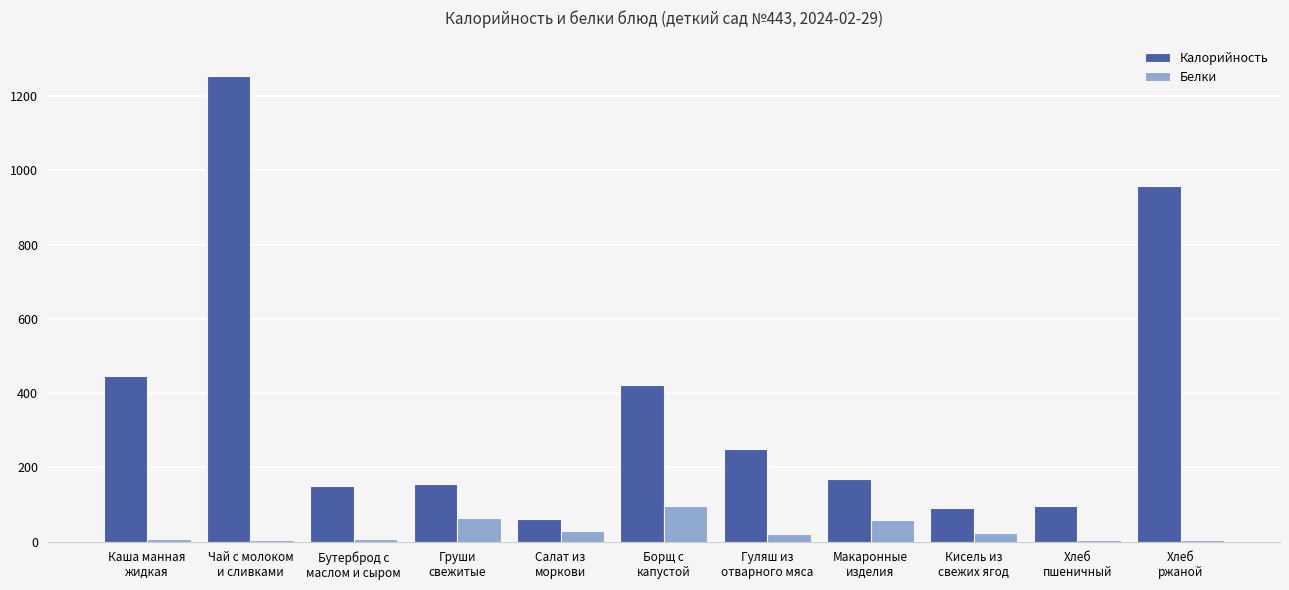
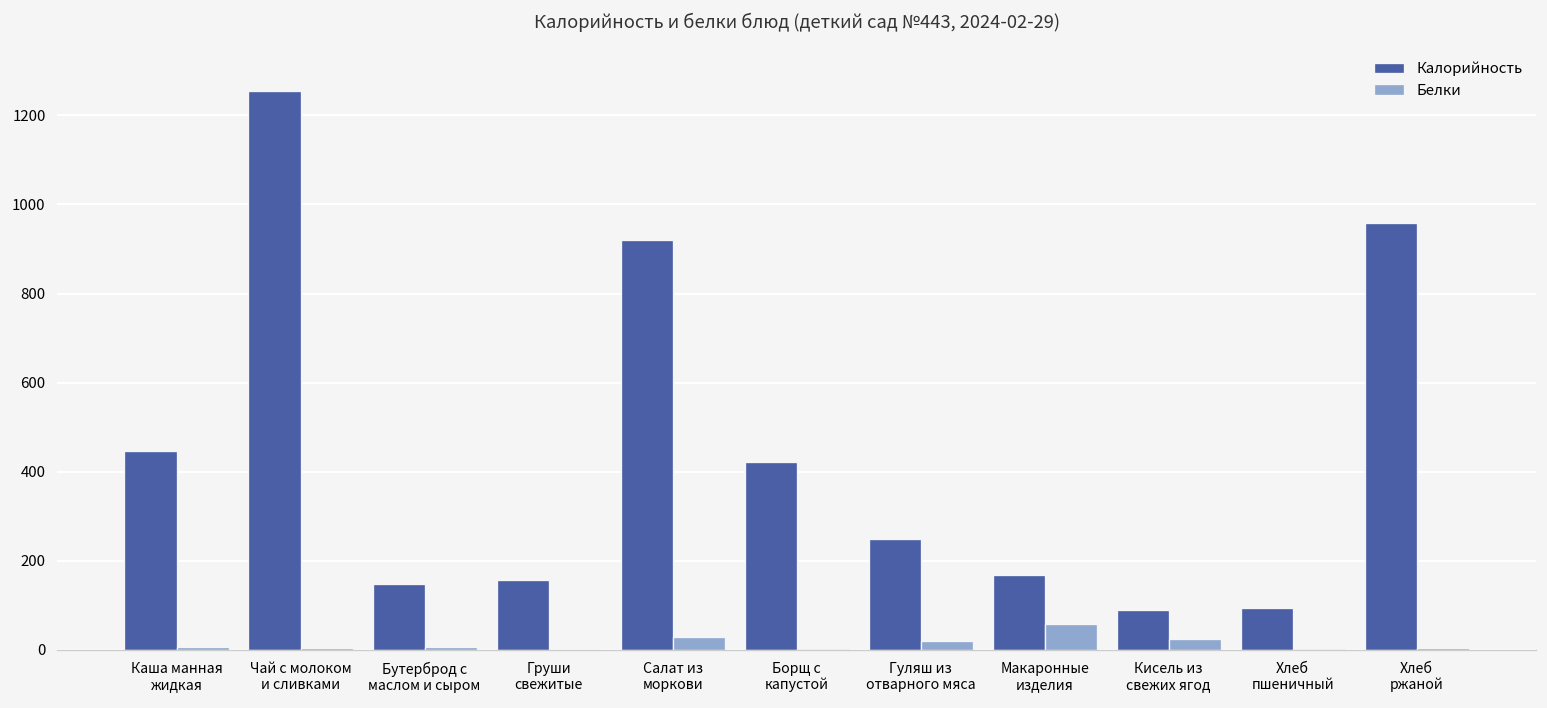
Белки, Груши свежитые: 60 -> 0
Калорийность, Салат из моркови: 60 -> 920
Белки, Борщ с капустой: 90 -> 0
